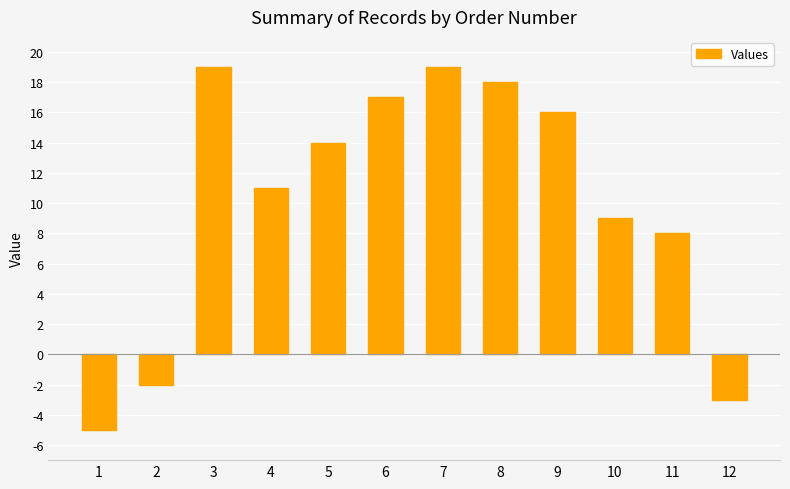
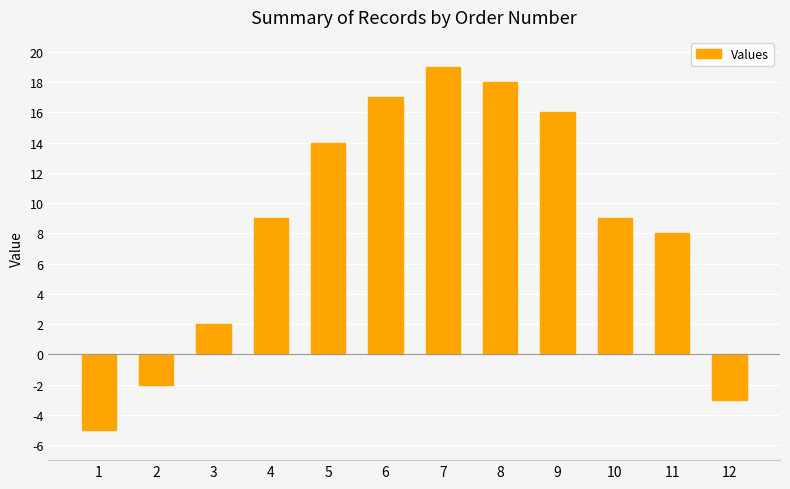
3: 19 -> 2
4: 11 -> 9
